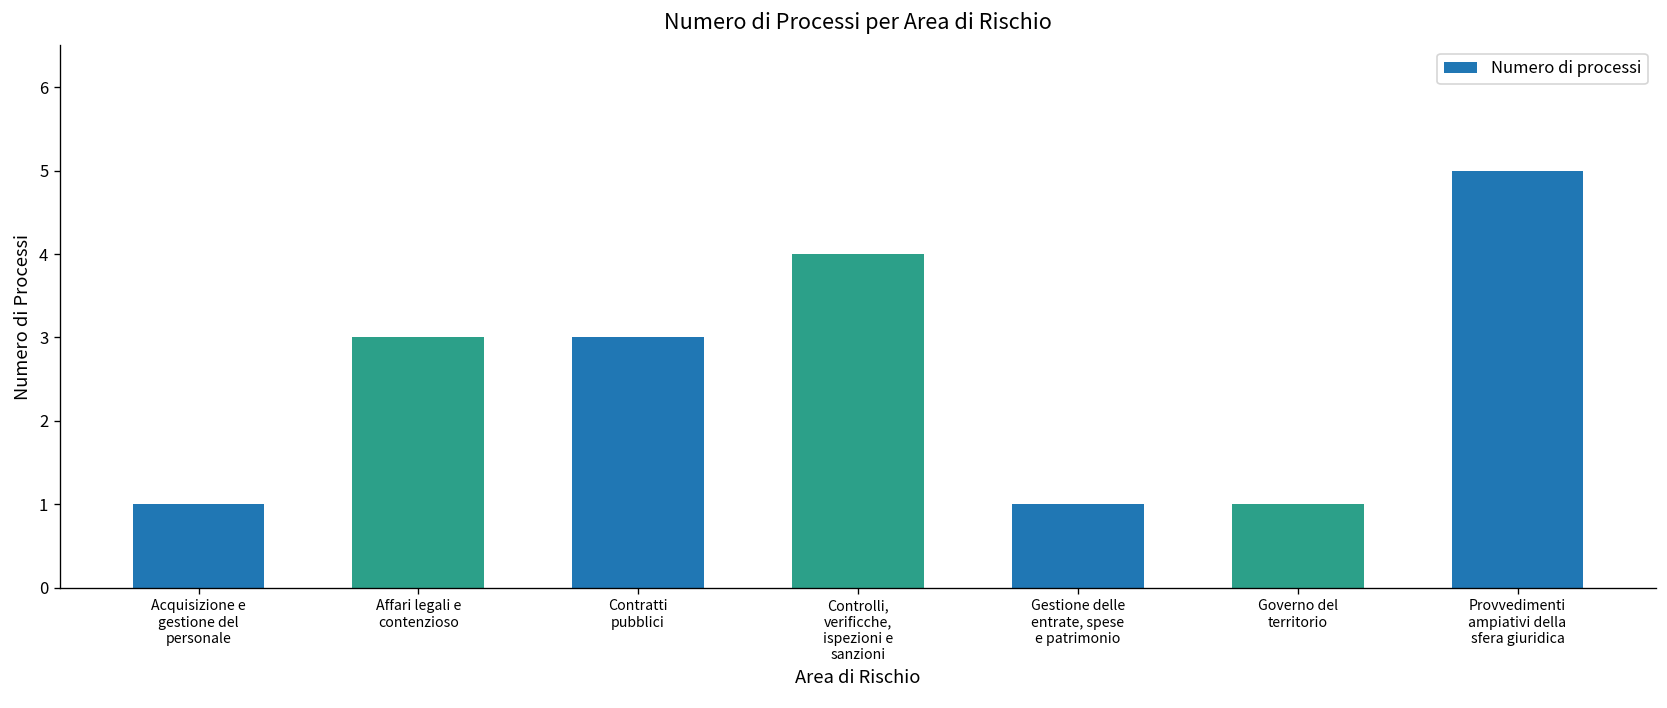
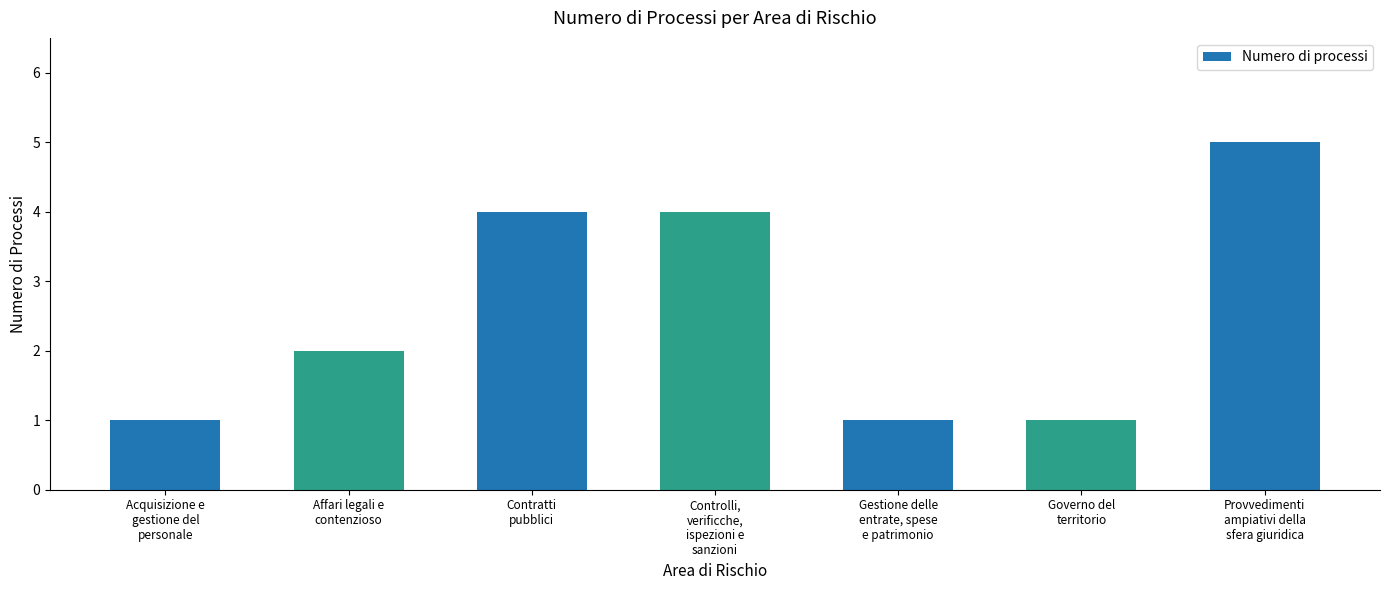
Affari legali e contenzioso: 3 -> 2
Contratti pubblici: 3 -> 4
